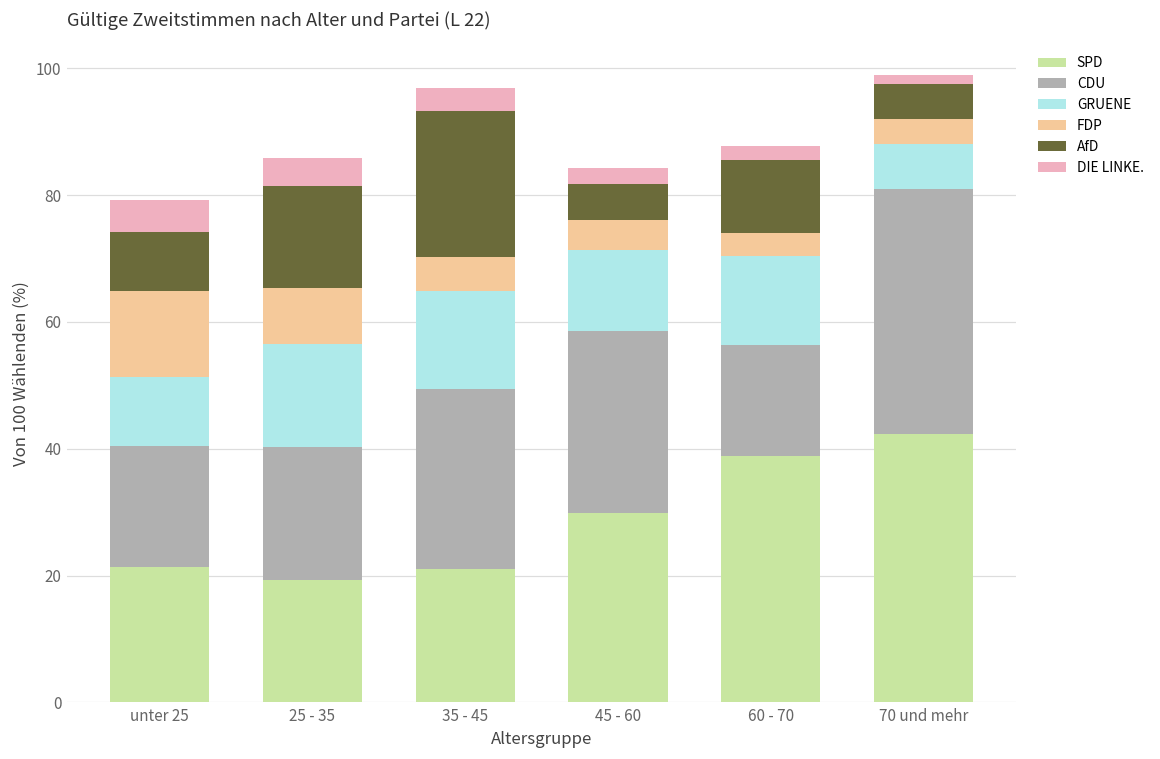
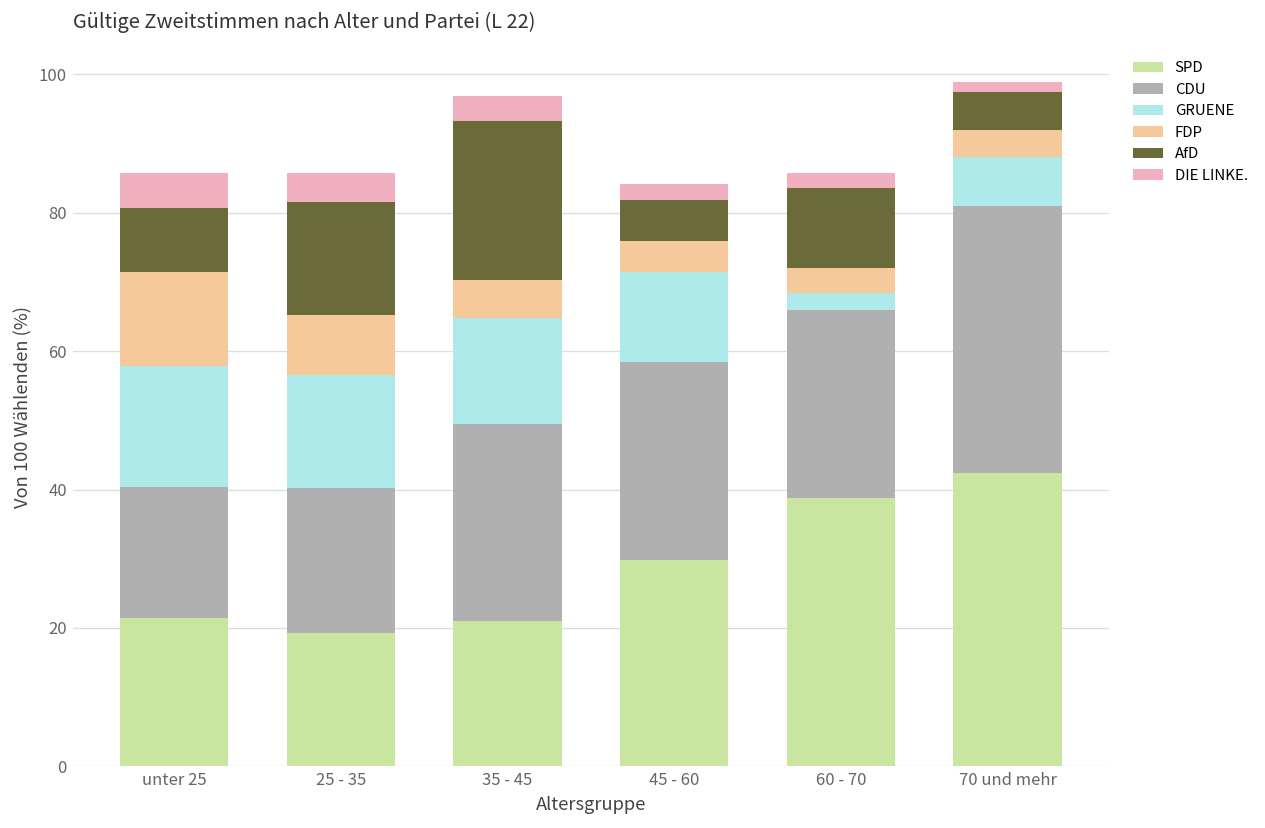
GRUENE, unter 25: 11 -> 17
CDU, 60 - 70: 18 -> 27
GRUENE, 60 - 70: 14 -> 2
